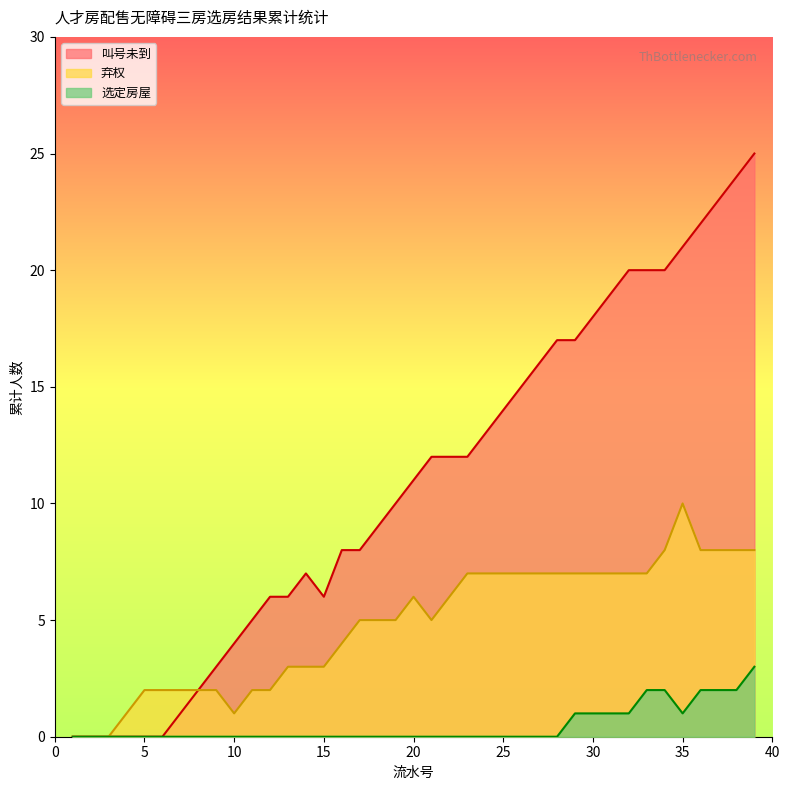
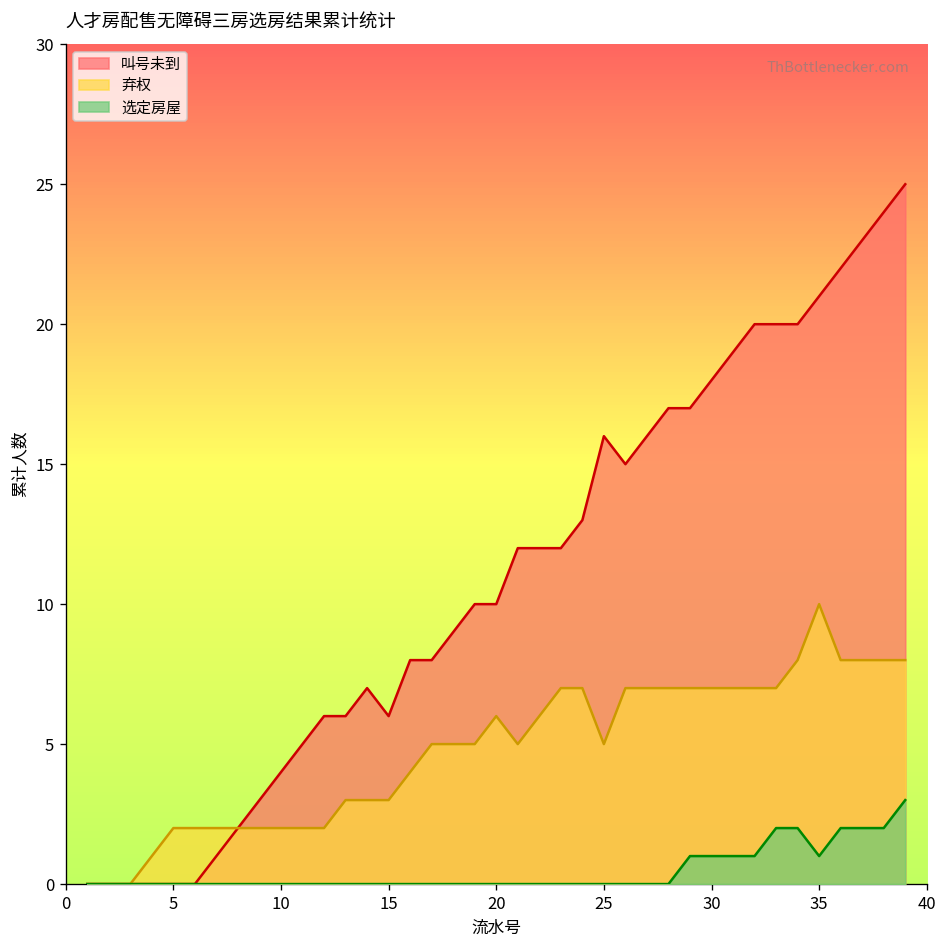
弃权, 10: 1 -> 2
叫号未到, 20: 11 -> 10
叫号未到, 25: 14 -> 16
弃权, 25: 7 -> 5
